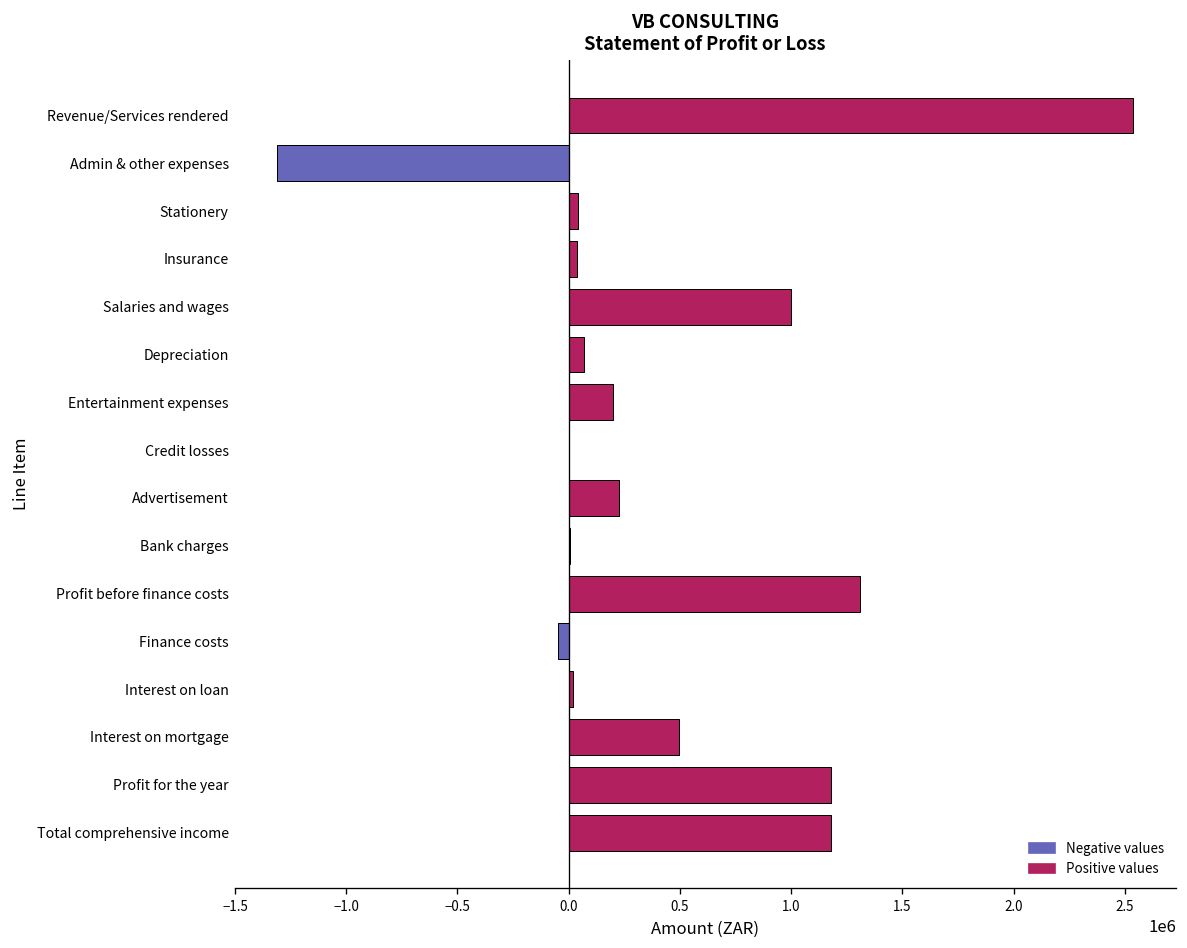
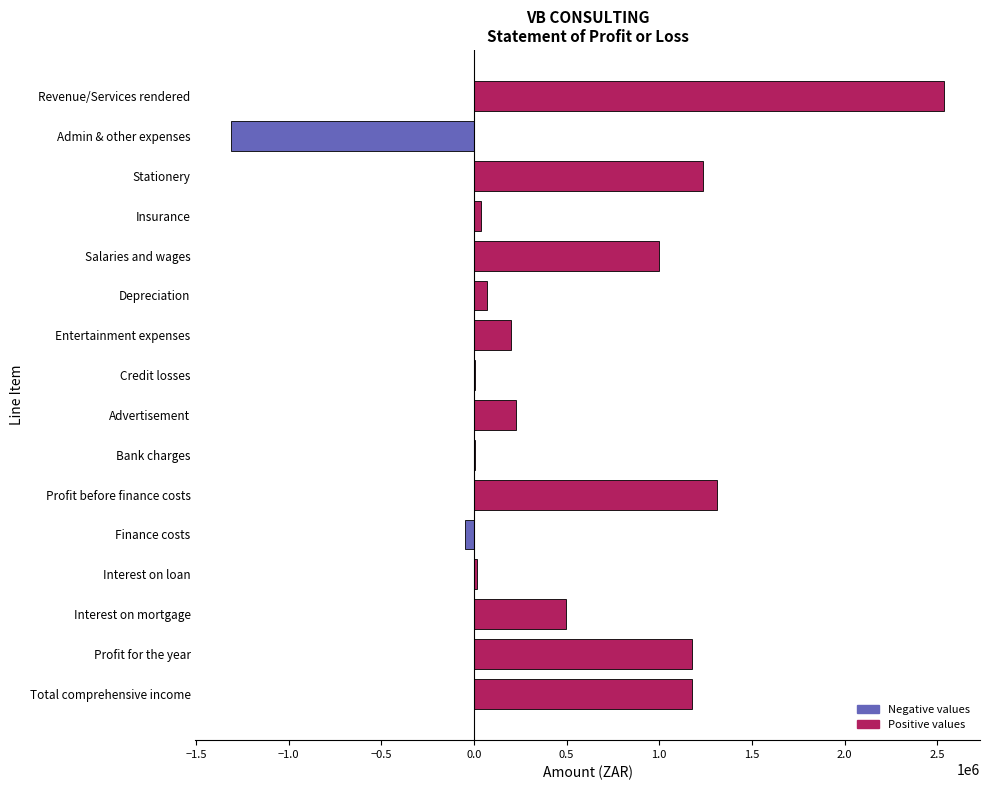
Stationery: 40000 -> 1240000
